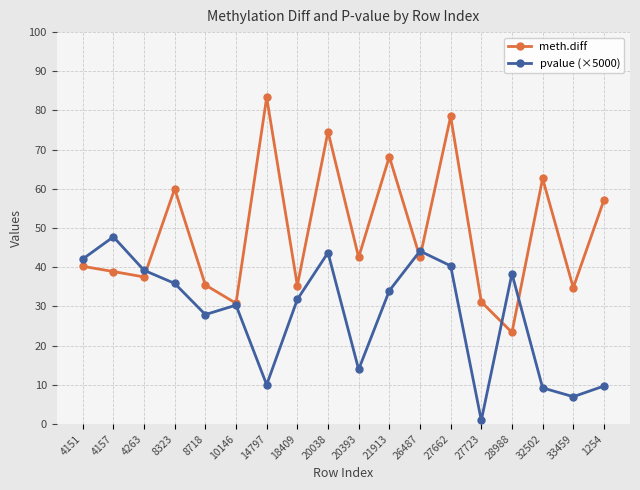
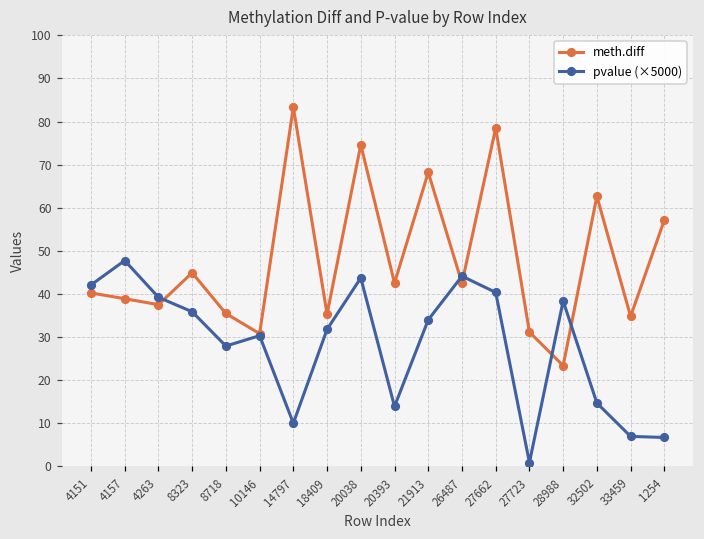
meth.diff, 8323: 60 -> 45
pvalue (×5000), 32502: 9 -> 15
pvalue (×5000), 1254: 10 -> 7
